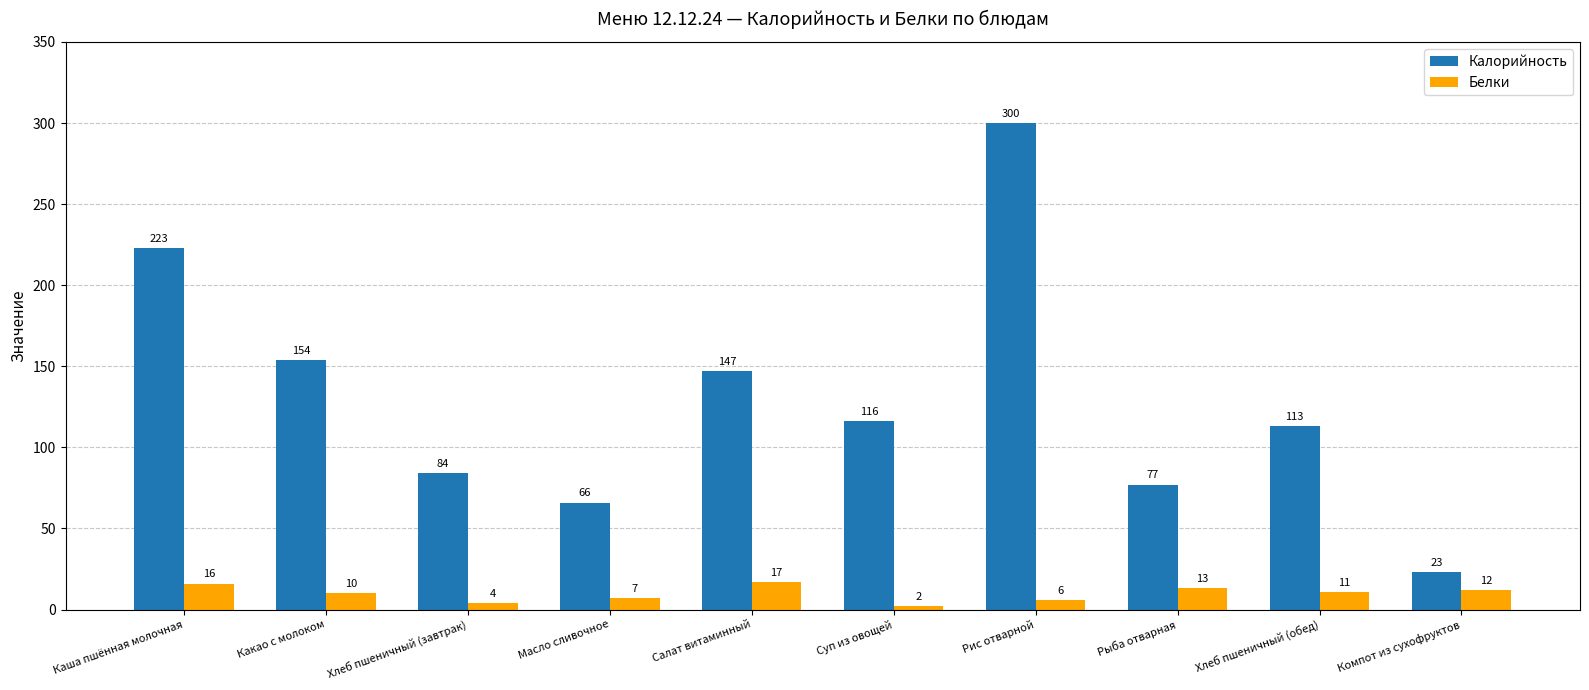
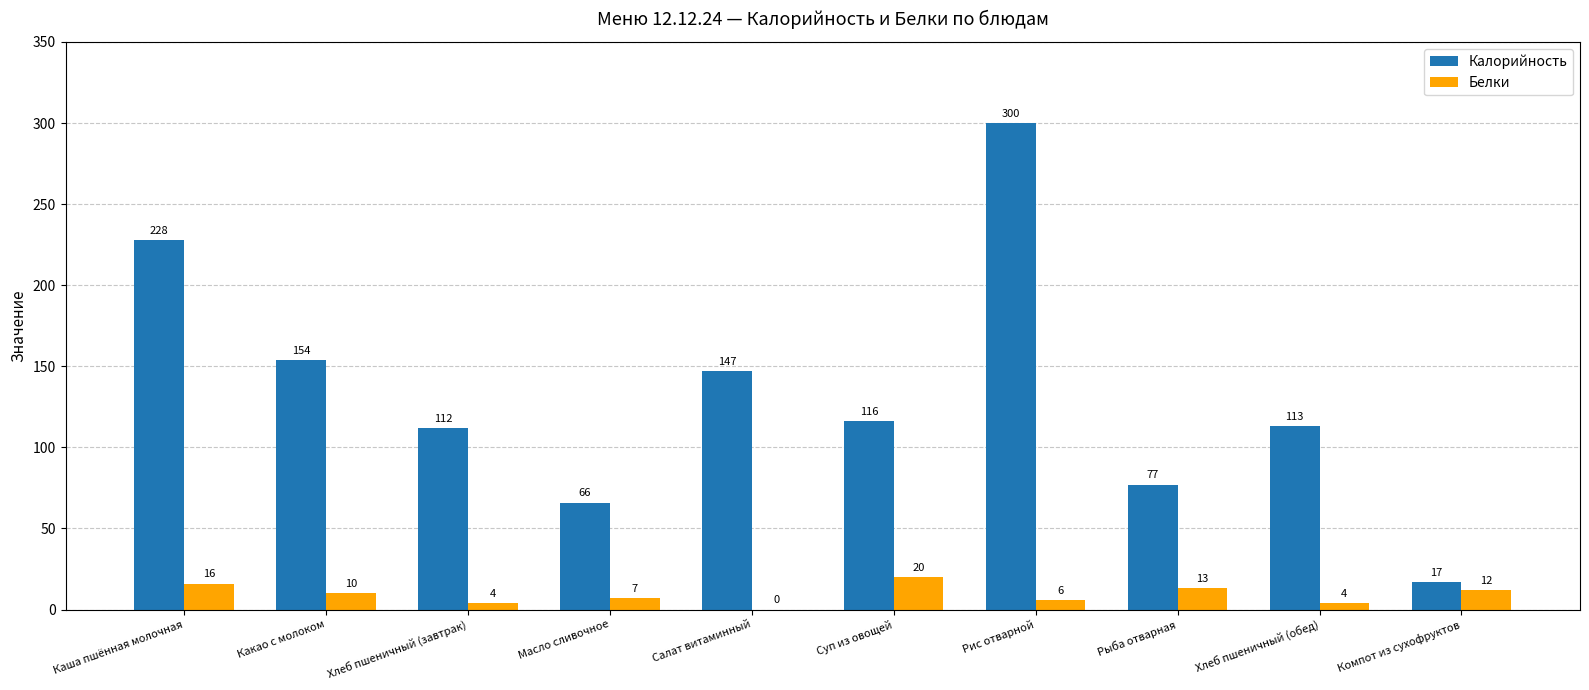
Калорийность, Каша пшённая молочная: 223 -> 228
Калорийность, Хлеб пшеничный (завтрак): 84 -> 112
Белки, Салат витаминный: 17 -> 0
Белки, Суп из овощей: 2 -> 20
Белки, Хлеб пшеничный (обед): 11 -> 4
Калорийность, Компот из сухофруктов: 23 -> 17
